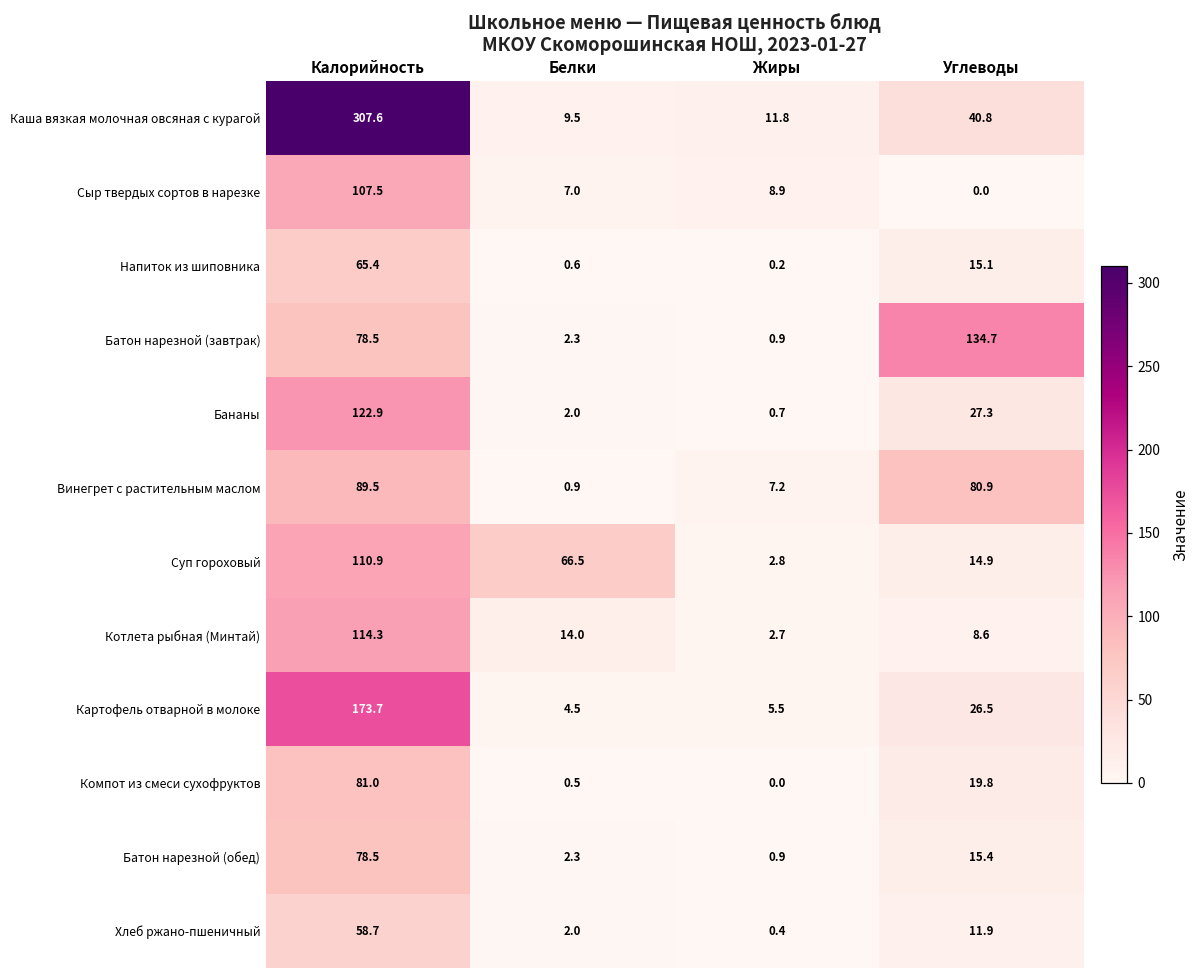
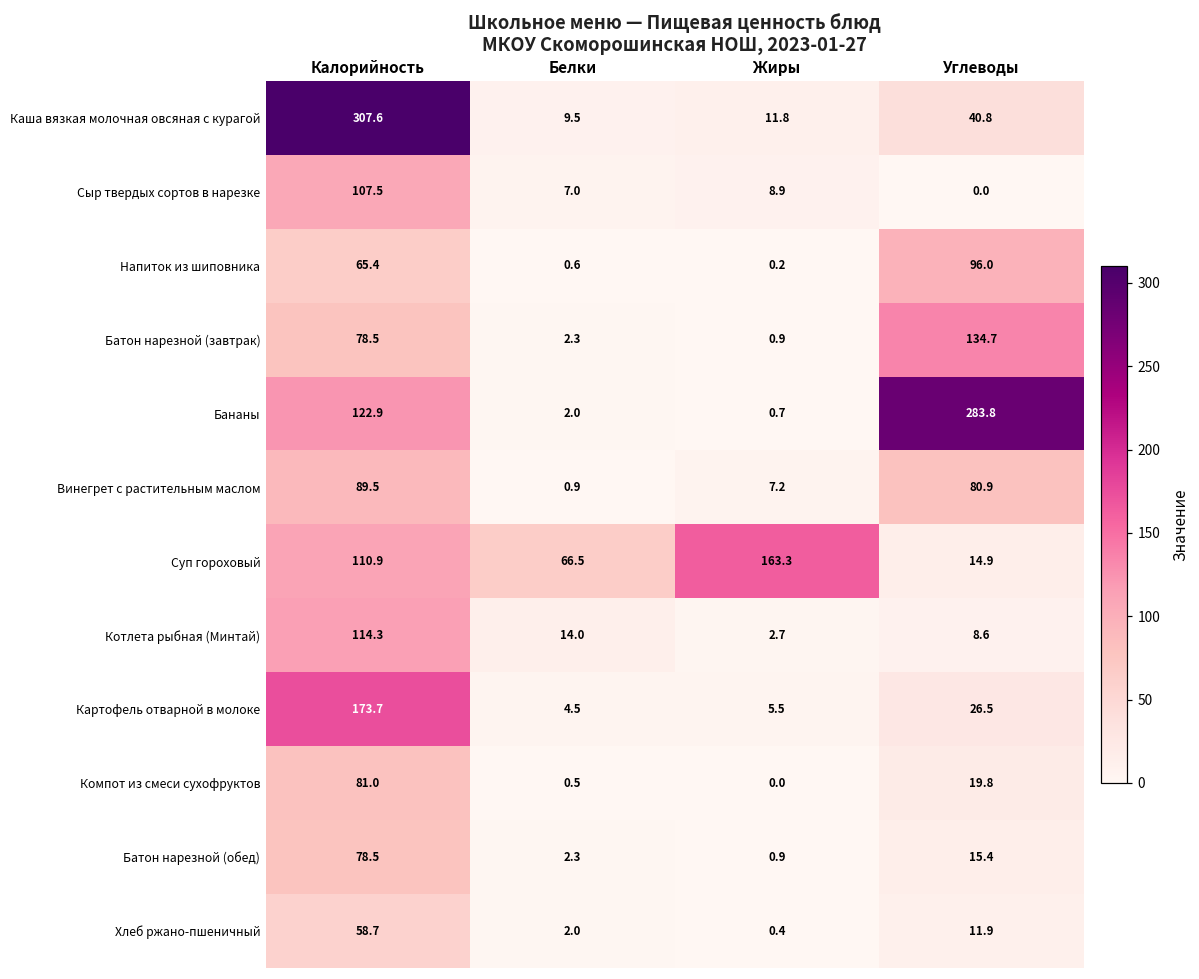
Напиток из шиповника, Углеводы: 15.1 -> 96.0
Бананы, Углеводы: 27.3 -> 283.8
Суп гороховый, Жиры: 2.8 -> 163.3
